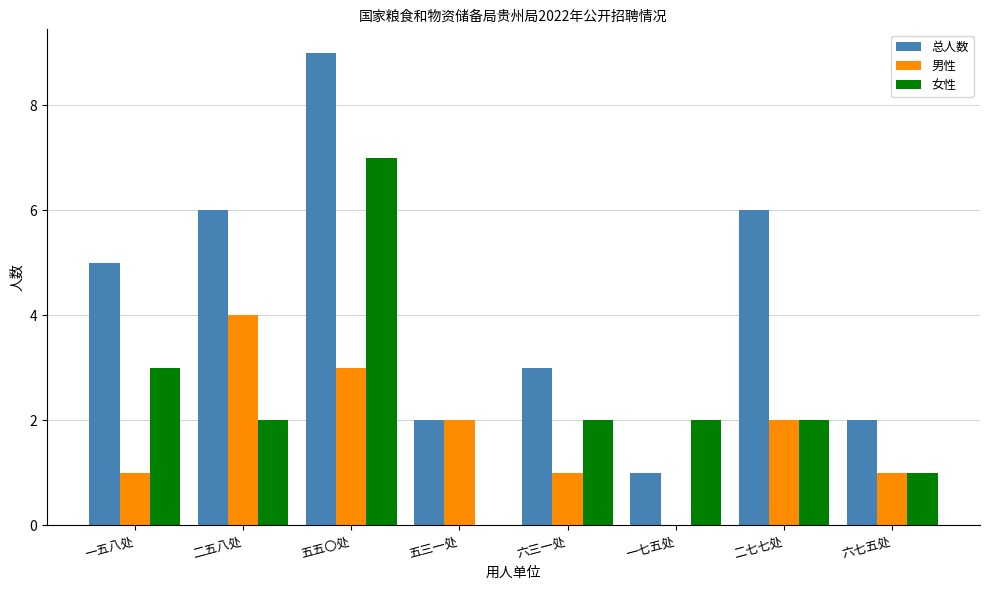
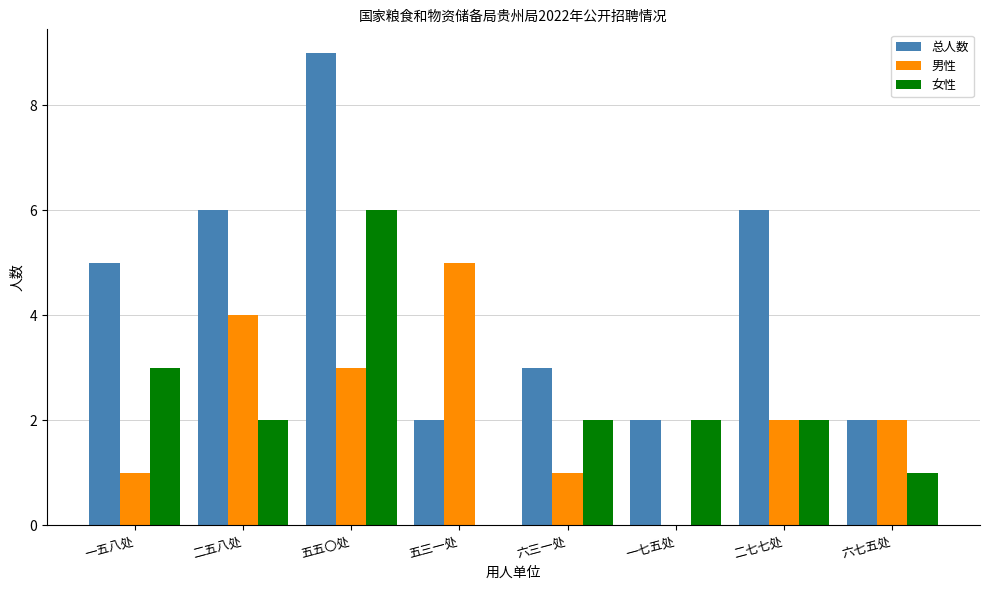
女性, 五五〇处: 7 -> 6
男性, 五三一处: 2 -> 5
总人数, 一七五处: 1 -> 2
男性, 六七五处: 1 -> 2
